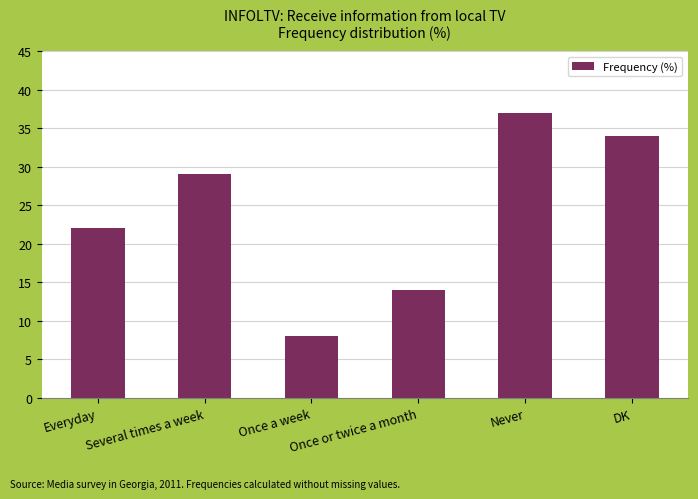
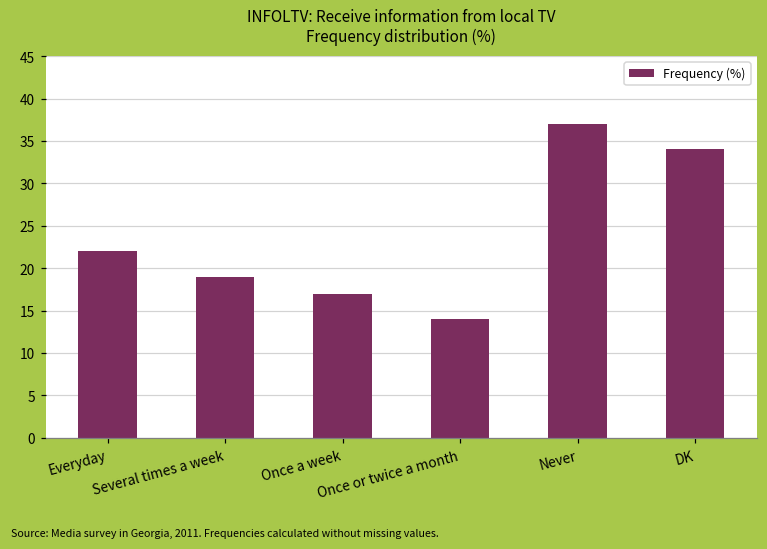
Several times a week: 29 -> 19
Once a week: 8 -> 17
